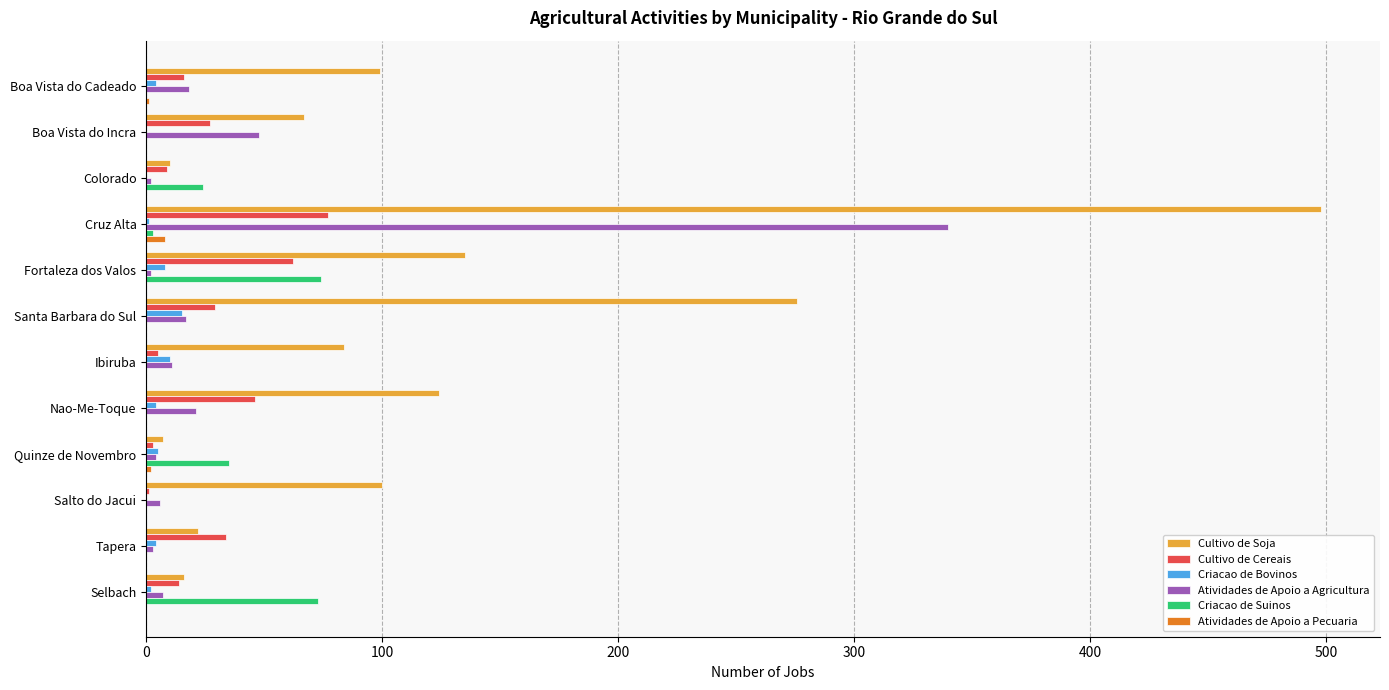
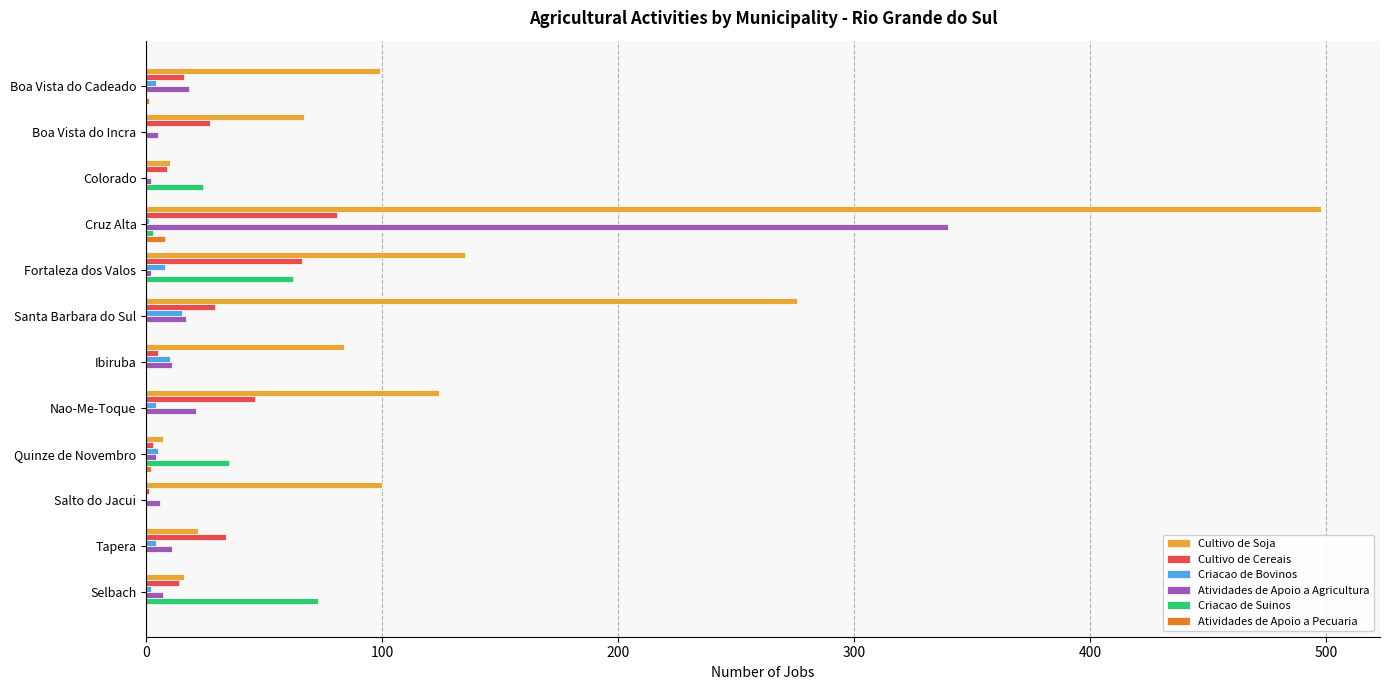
Atividades de Apoio a Agricultura, Boa Vista do Incra: 48 -> 5
Cultivo de Cereais, Cruz Alta: 77 -> 81
Cultivo de Cereais, Fortaleza dos Valos: 62 -> 66
Criacao de Suinos, Fortaleza dos Valos: 74 -> 62
Atividades de Apoio a Agricultura, Tapera: 3 -> 11
